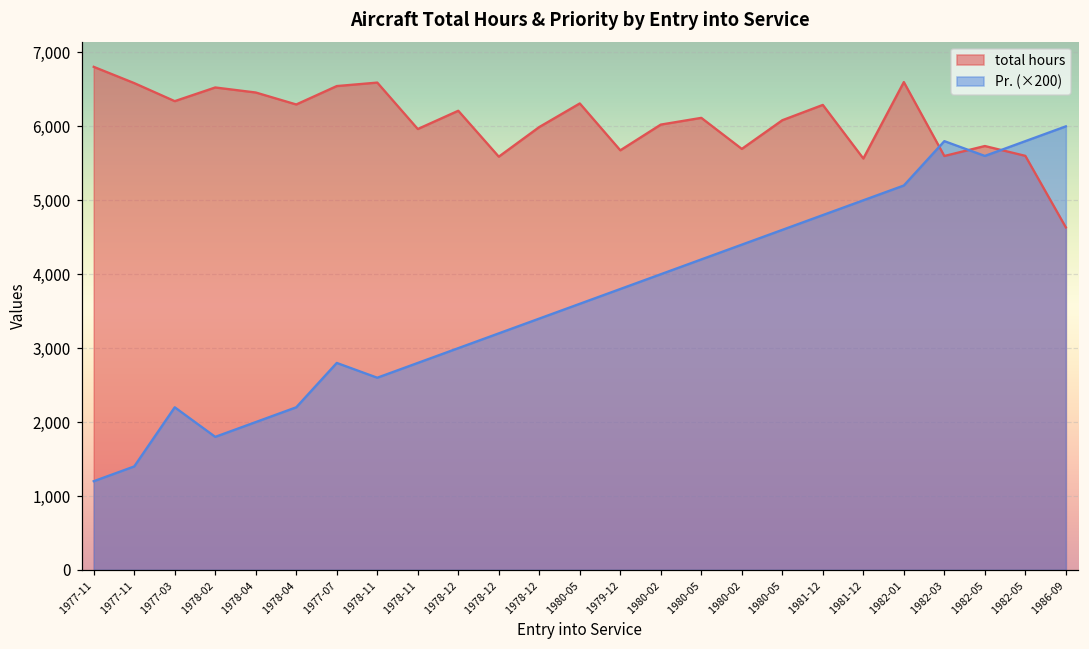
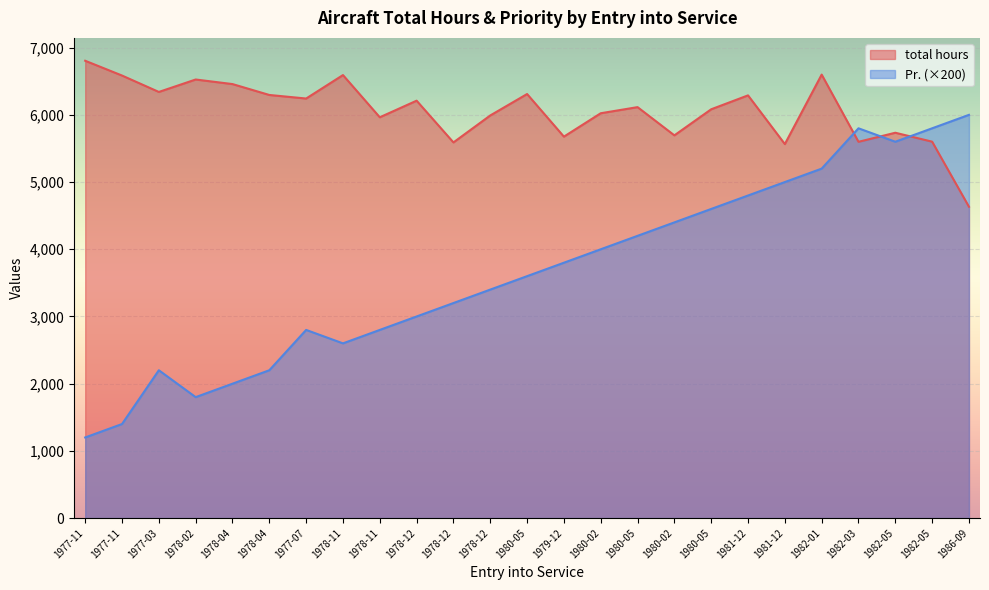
total hours, 1977-07: 6,500 -> 6,200
